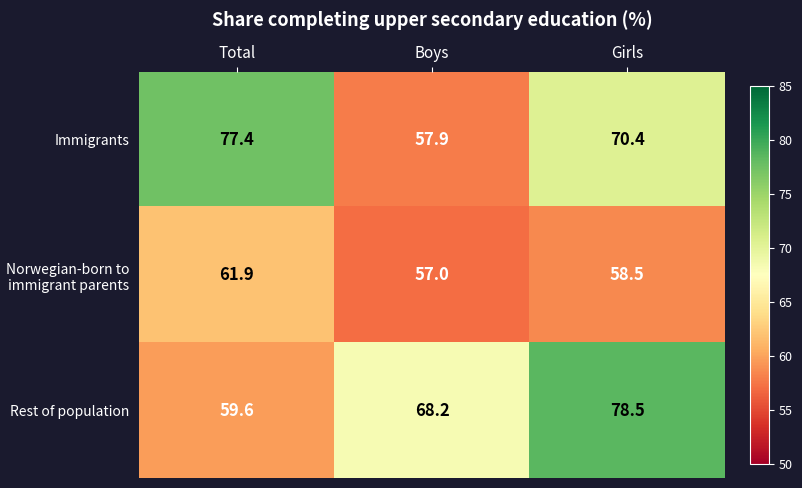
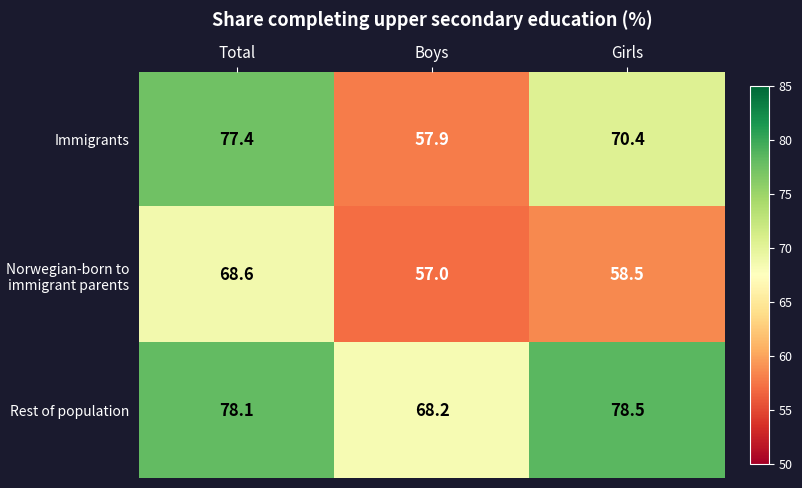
Norwegian-born to immigrant parents, Total: 61.9 -> 68.6
Rest of population, Total: 59.6 -> 78.1
